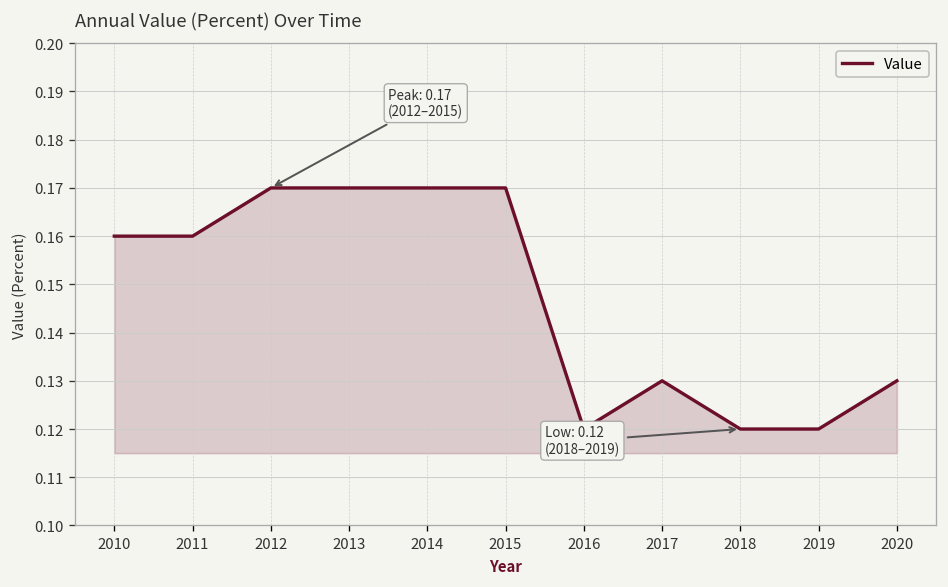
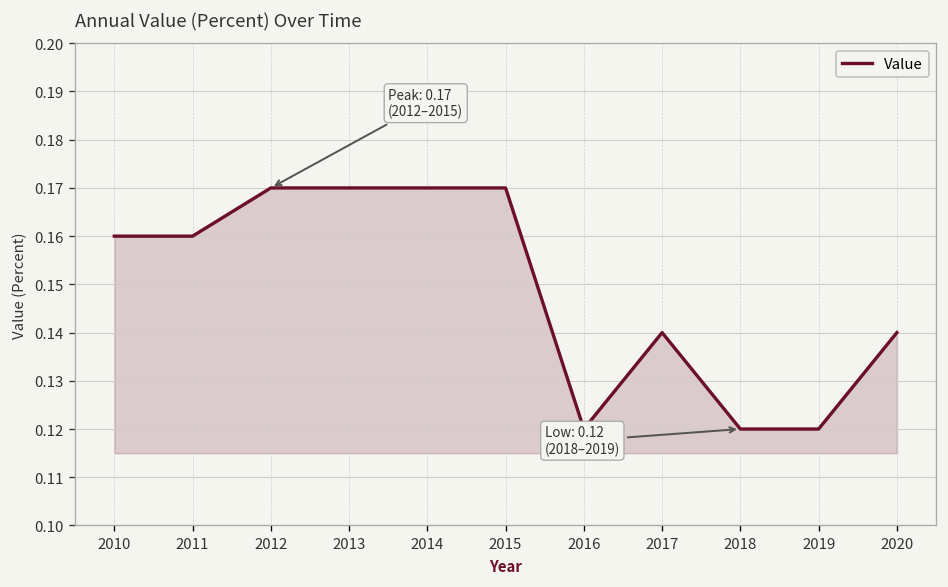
2017: 0.13 -> 0.14
2020: 0.13 -> 0.14
